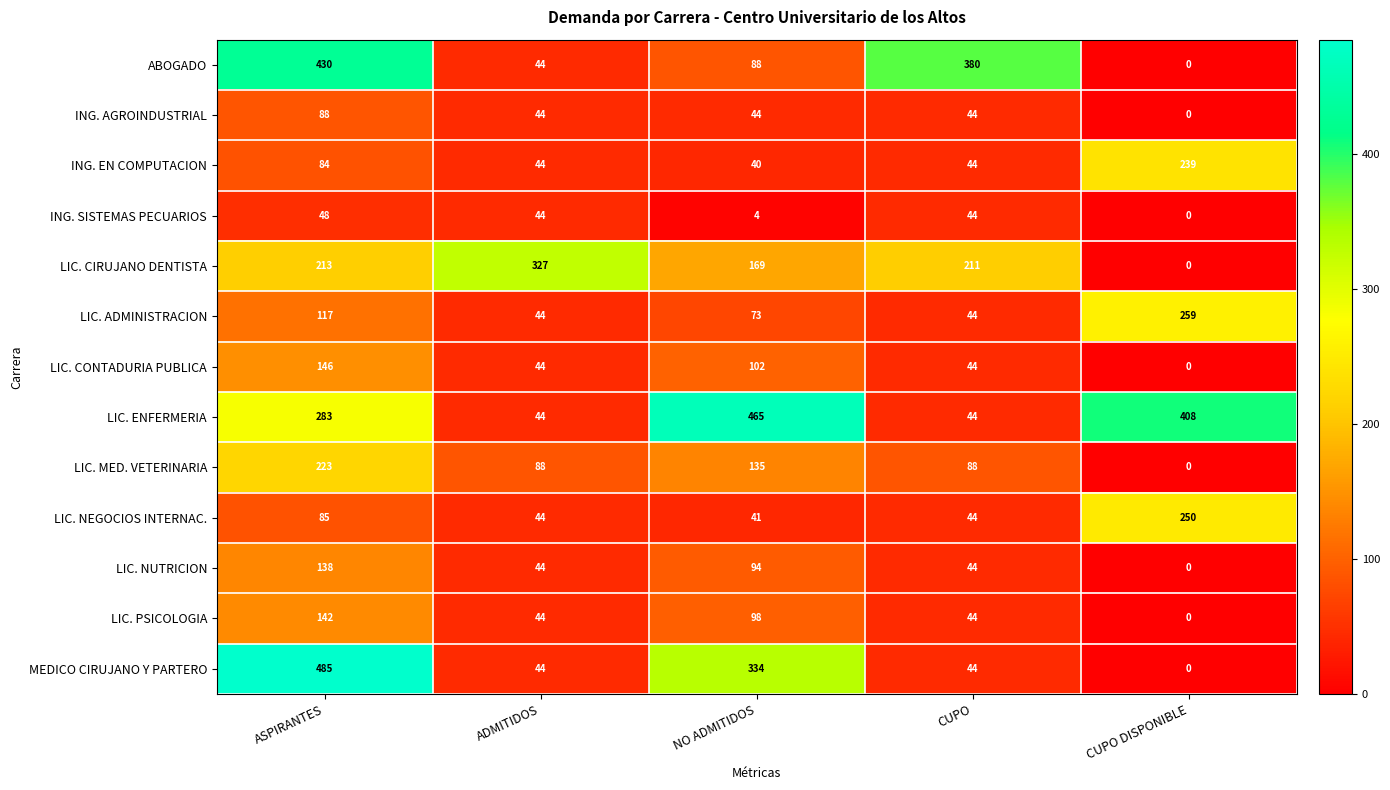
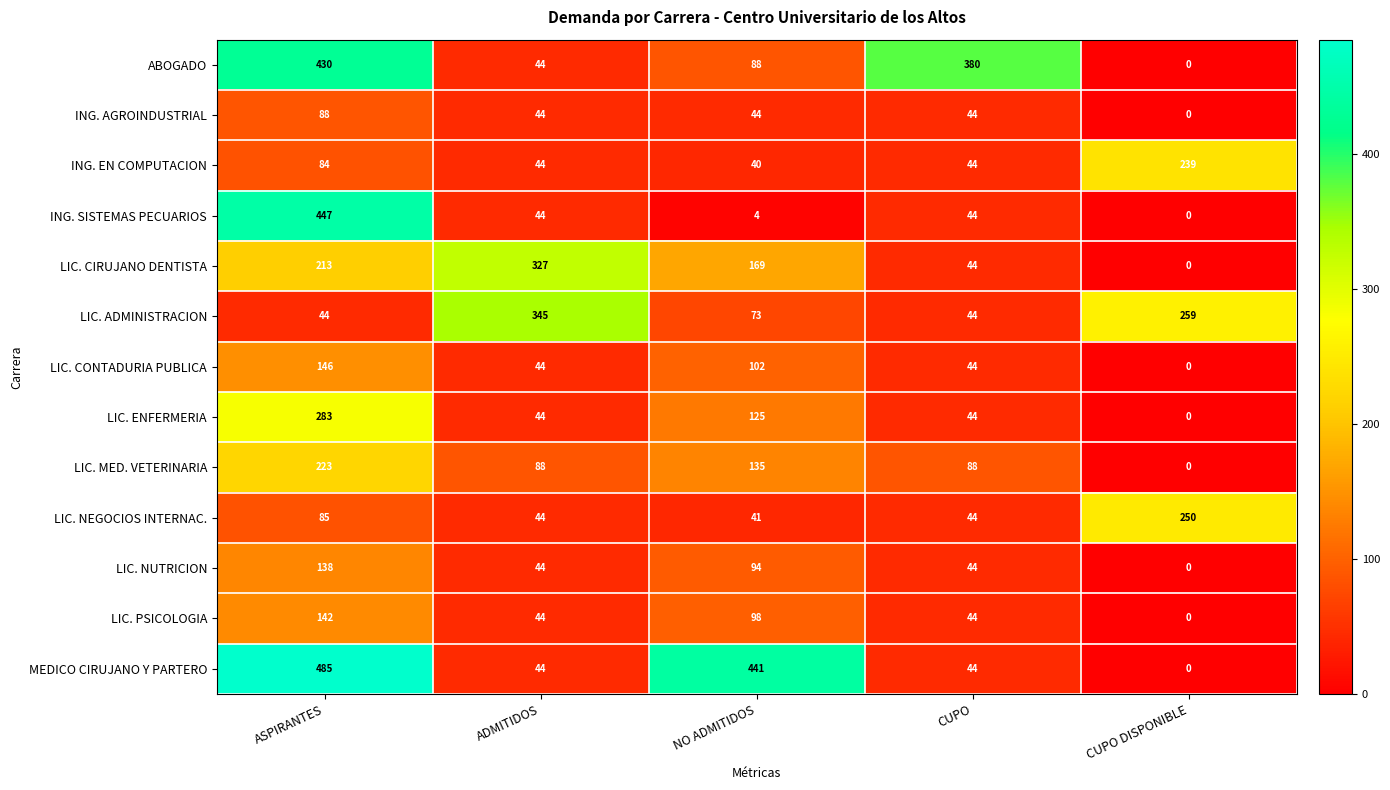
ING. SISTEMAS PECUARIOS, ASPIRANTES: 48 -> 447
LIC. CIRUJANO DENTISTA, CUPO: 211 -> 44
LIC. ADMINISTRACION, ASPIRANTES: 117 -> 44
LIC. ADMINISTRACION, ADMITIDOS: 44 -> 345
LIC. ENFERMERIA, NO ADMITIDOS: 465 -> 125
LIC. ENFERMERIA, CUPO DISPONIBLE: 408 -> 0
MEDICO CIRUJANO Y PARTERO, NO ADMITIDOS: 334 -> 441
